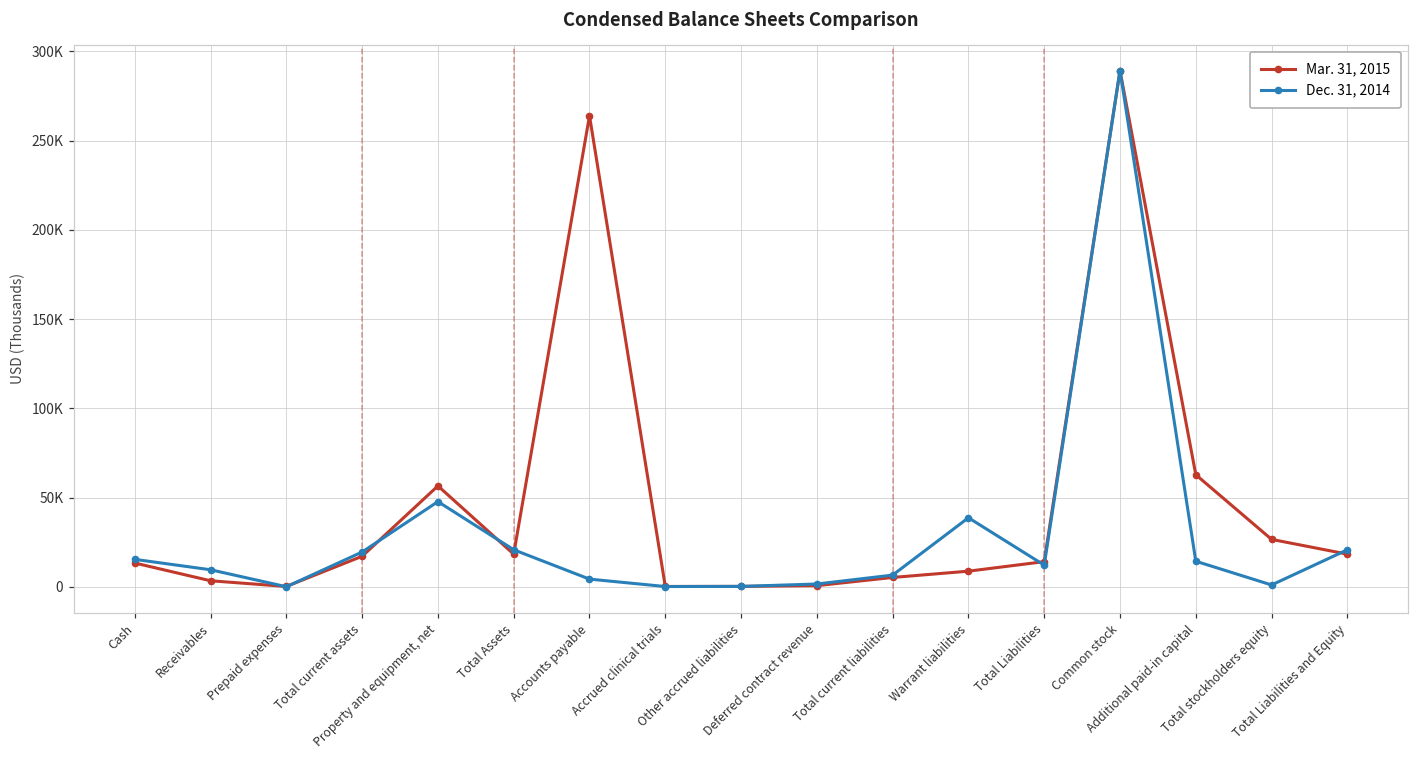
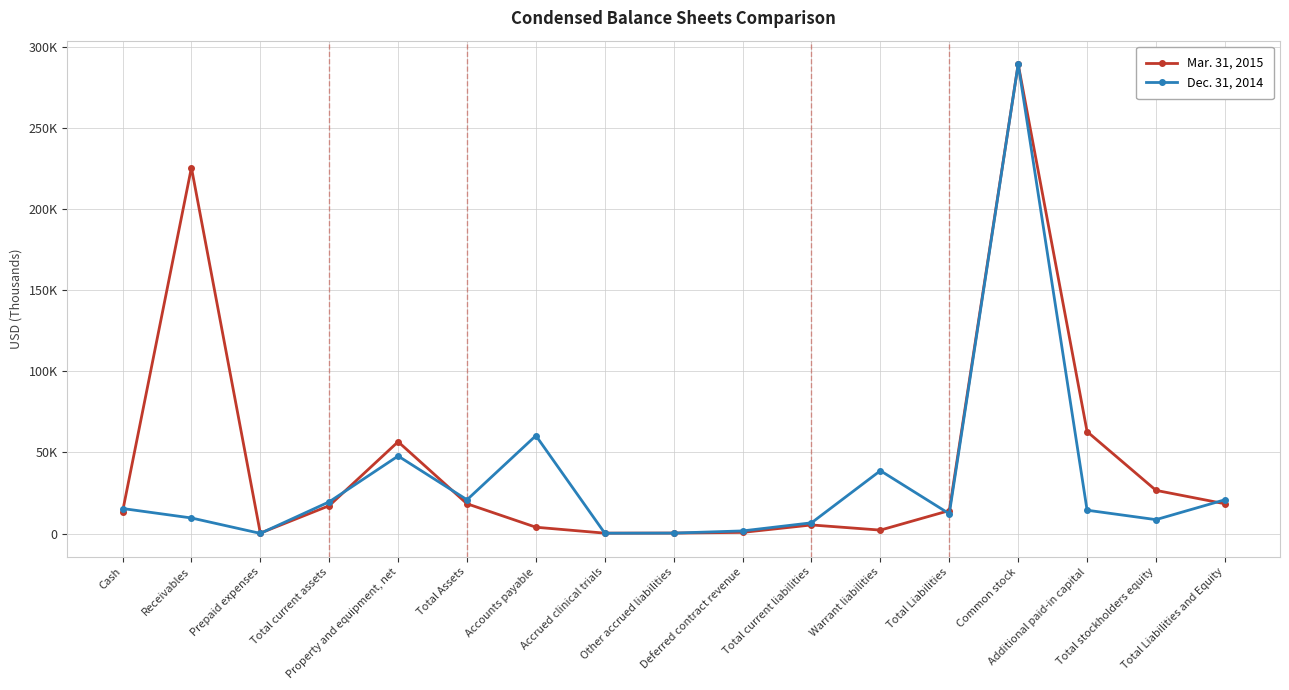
Mar. 31, 2015, Receivables: 3000 -> 225000
Mar. 31, 2015, Accounts payable: 264000 -> 4000
Dec. 31, 2014, Accounts payable: 4000 -> 60000
Mar. 31, 2015, Warrant liabilities: 9000 -> 2000
Dec. 31, 2014, Total stockholders equity: 1000 -> 9000
